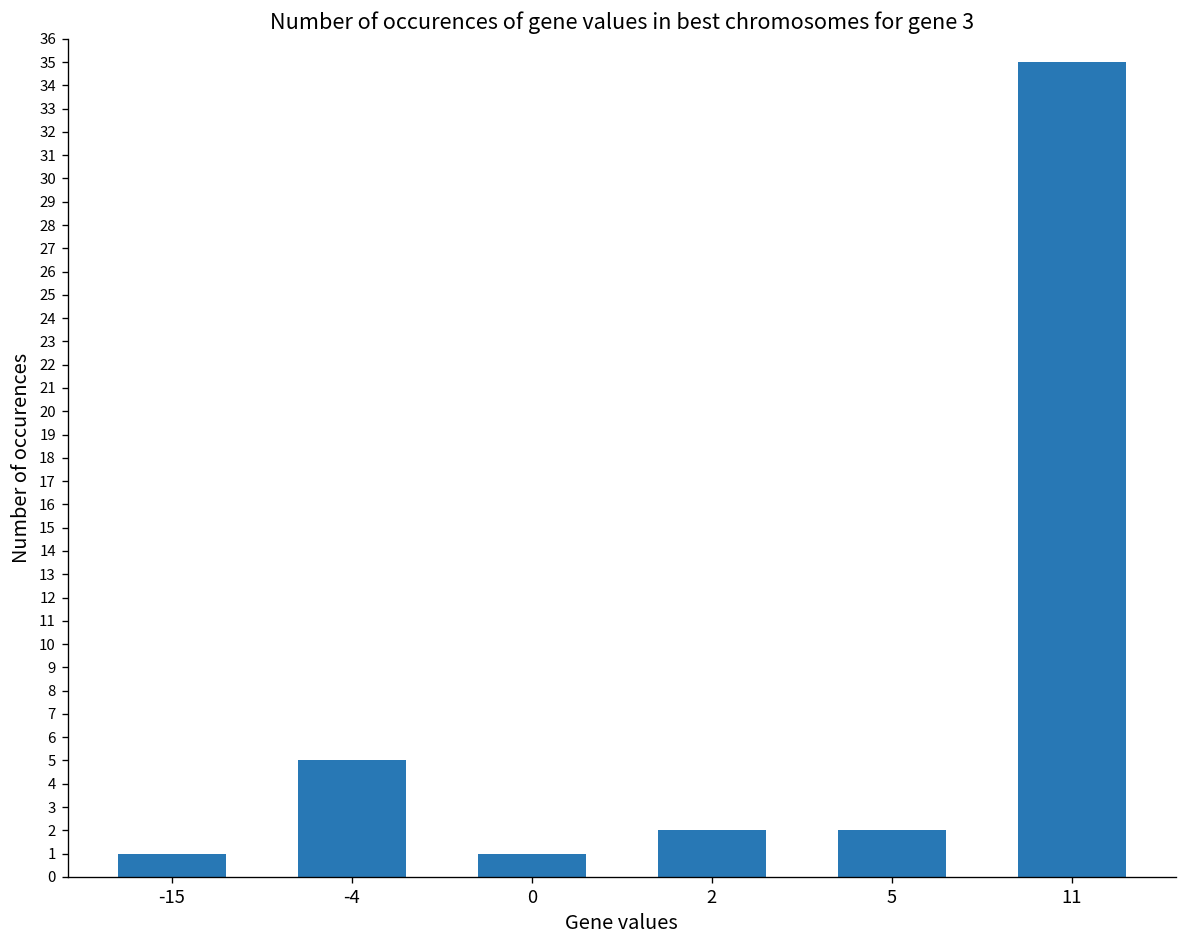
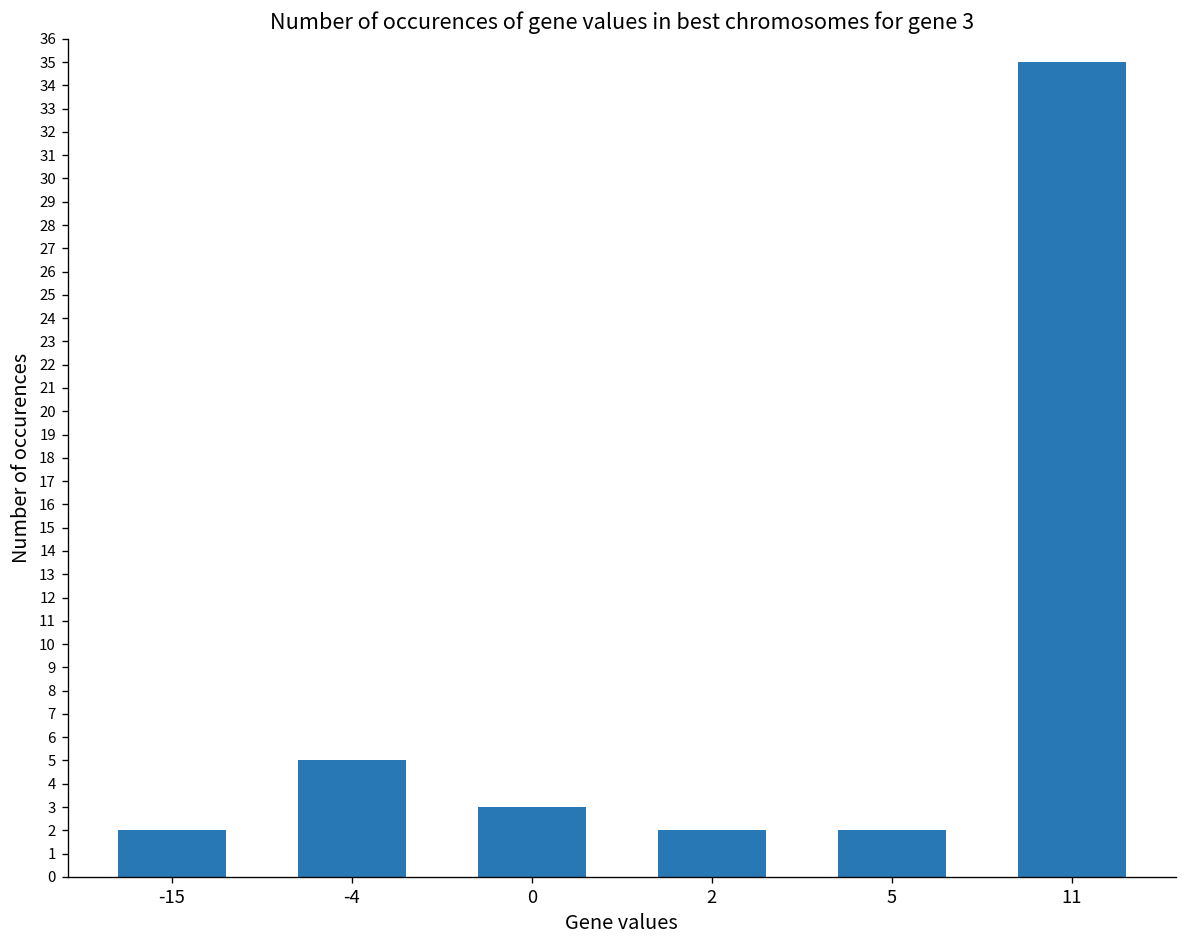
-15: 1 -> 2
0: 1 -> 3
